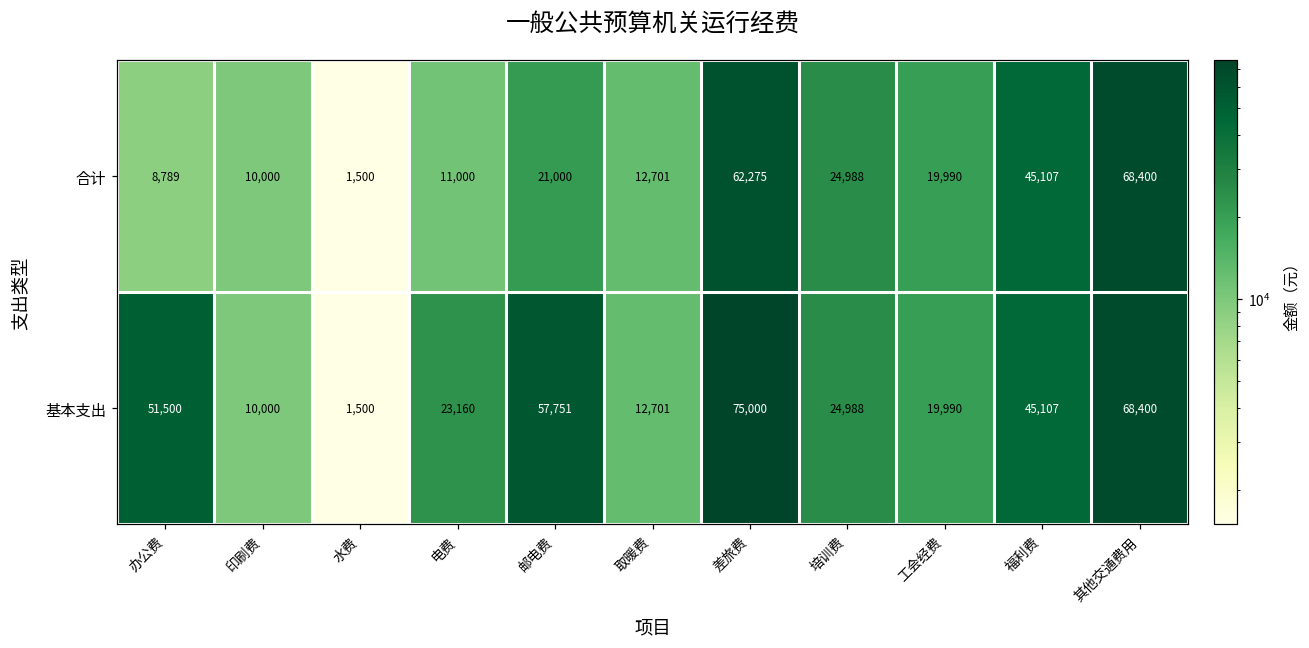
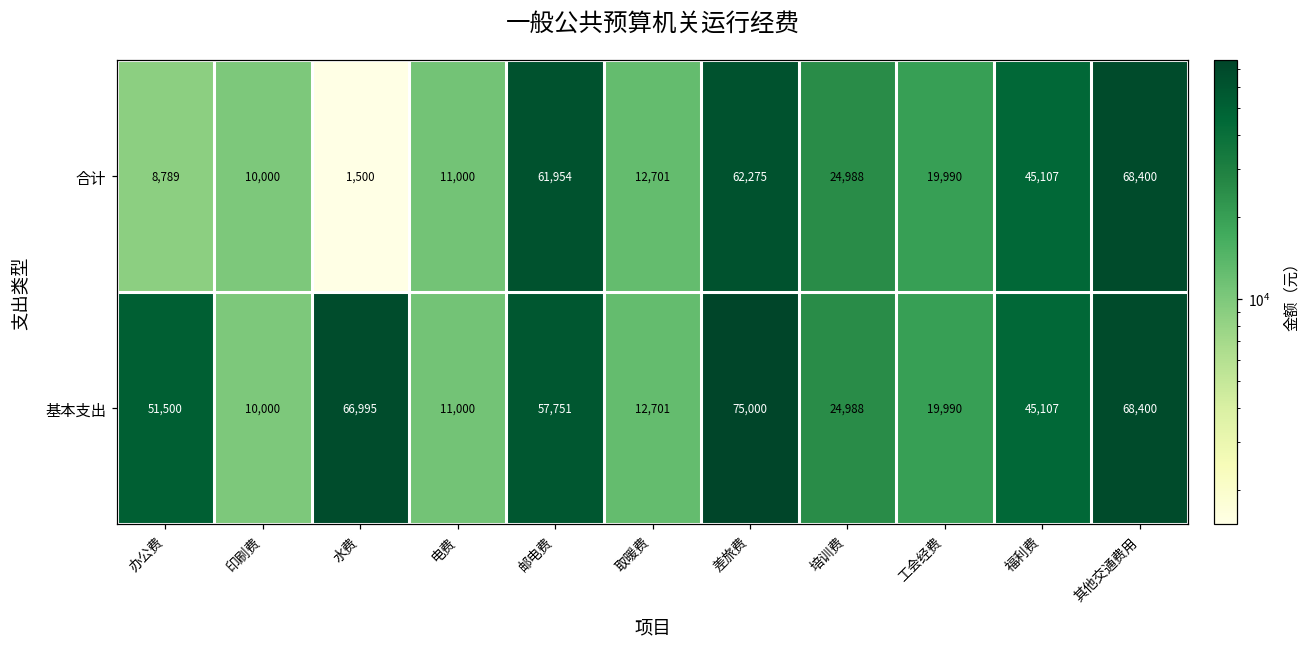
合计, 邮电费: 21,000 -> 61,954
基本支出, 水费: 1,500 -> 66,995
基本支出, 电费: 23,160 -> 11,000
